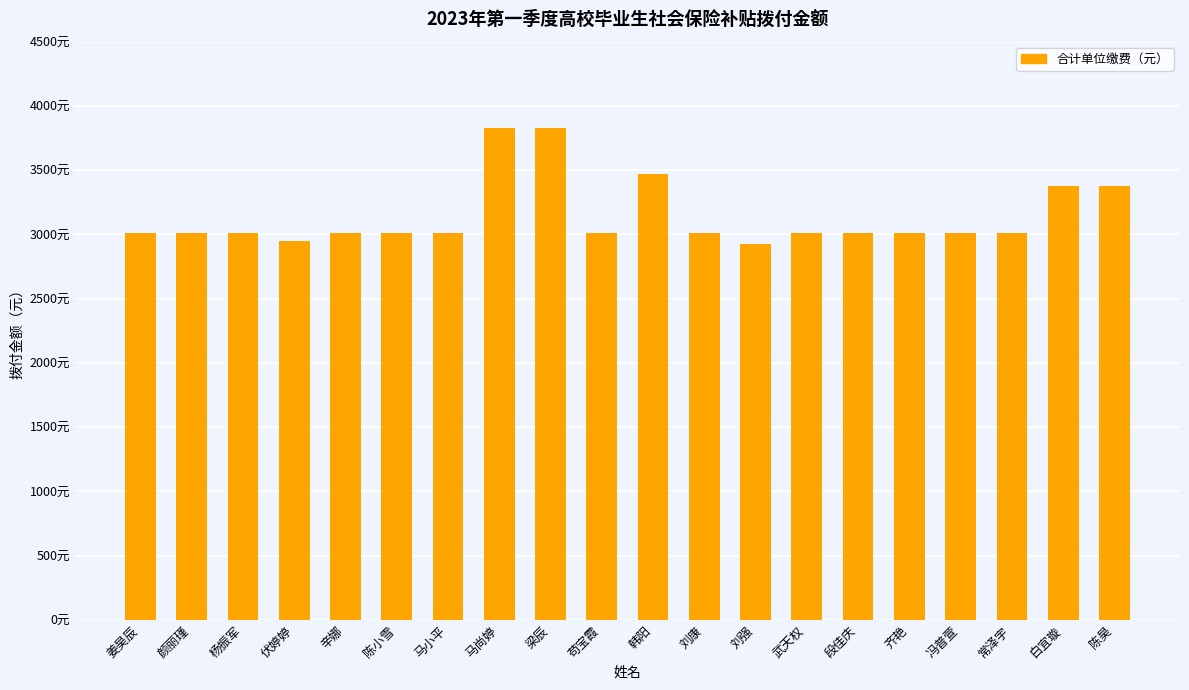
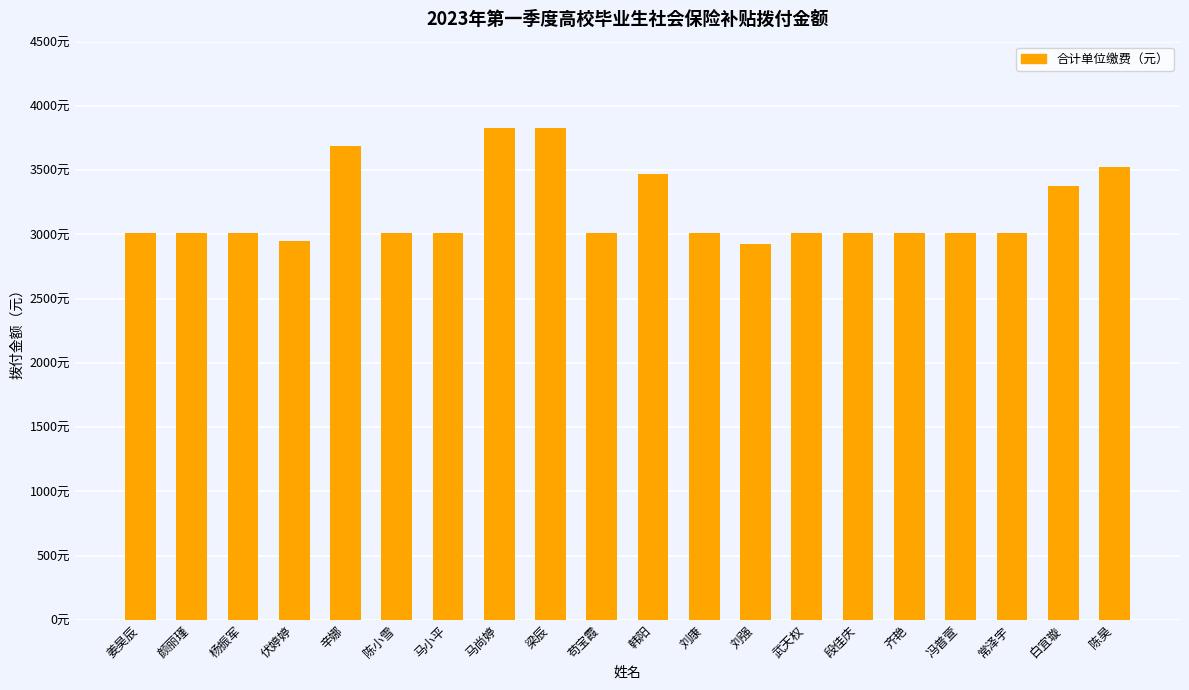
辛娜: 3010元 -> 3690元
陈昊: 3380元 -> 3530元
